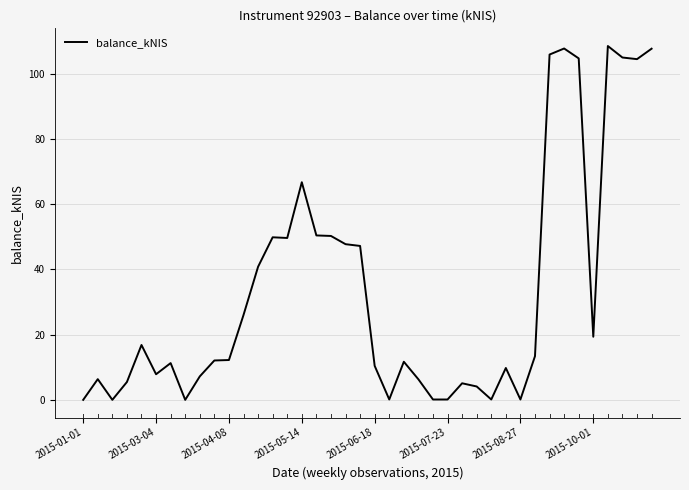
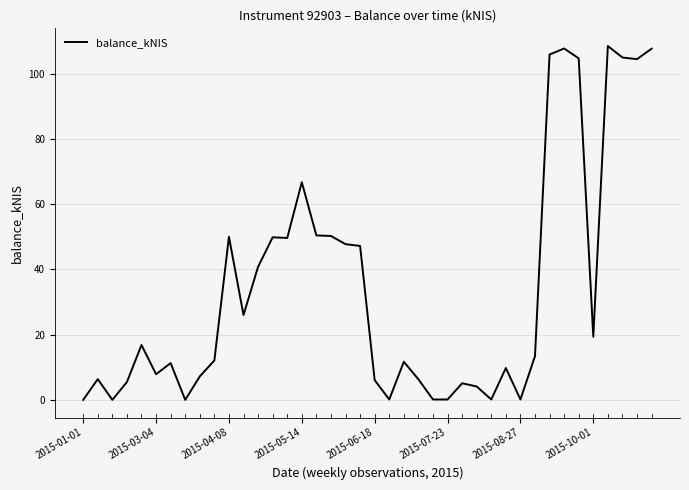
2015-04-08: 12 -> 50
2015-06-18: 10 -> 6
